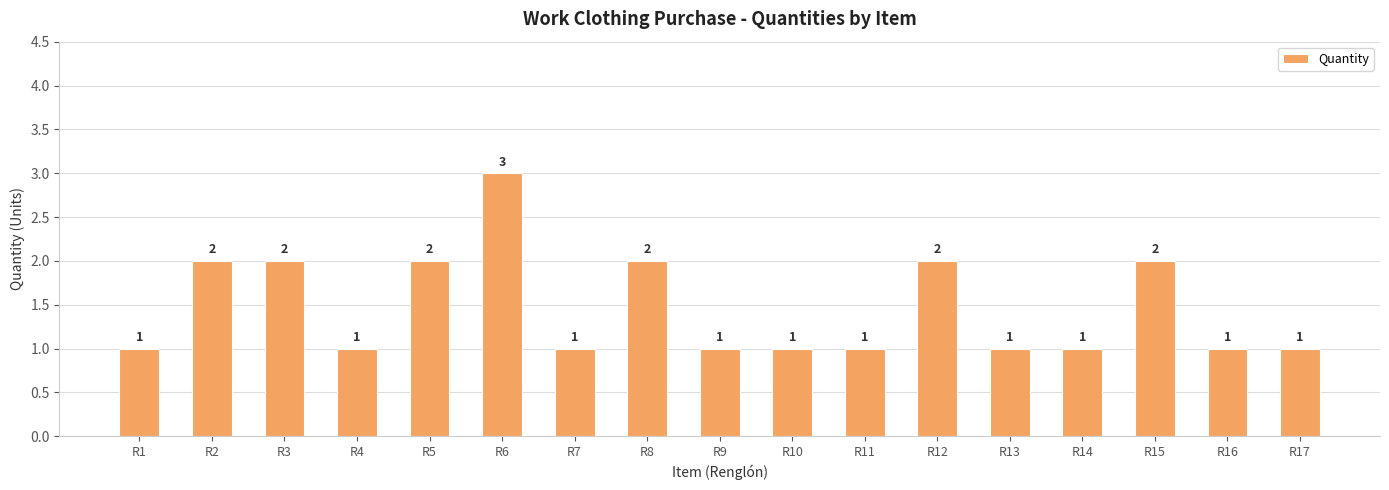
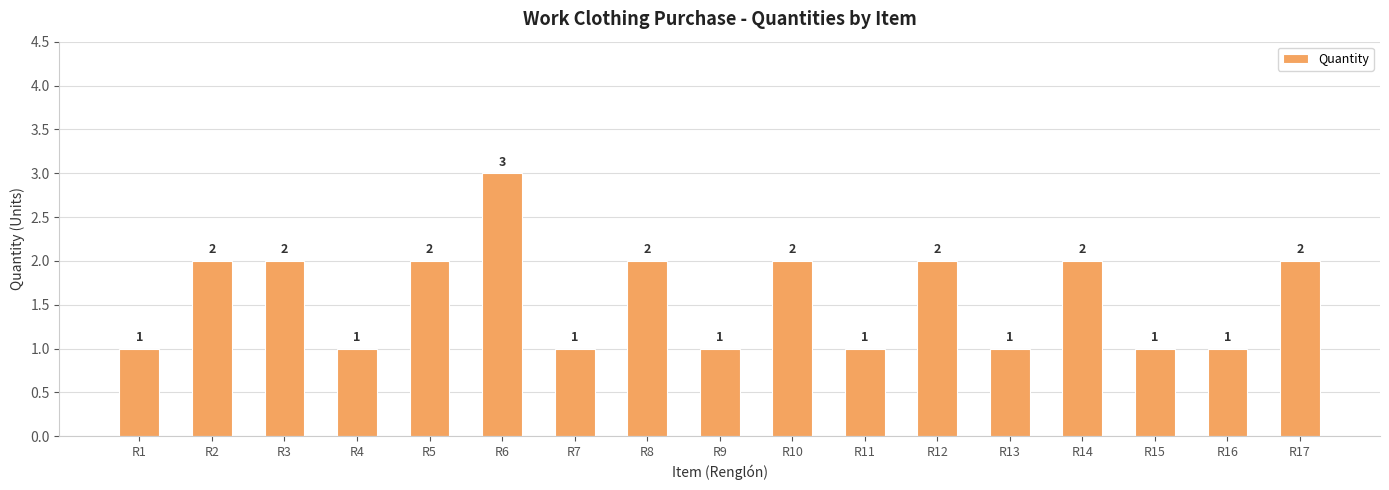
R10: 1 -> 2
R14: 1 -> 2
R15: 2 -> 1
R17: 1 -> 2
